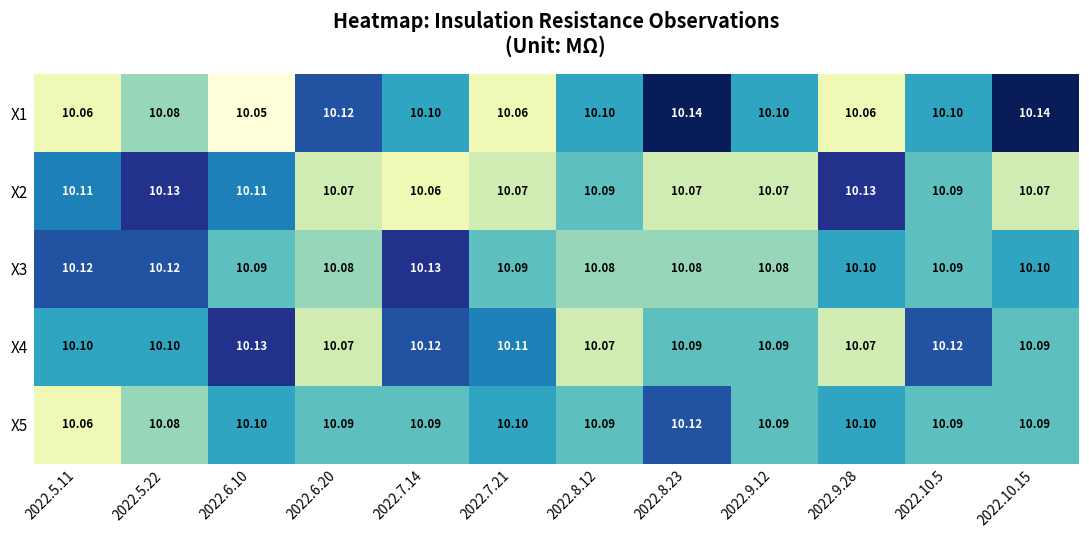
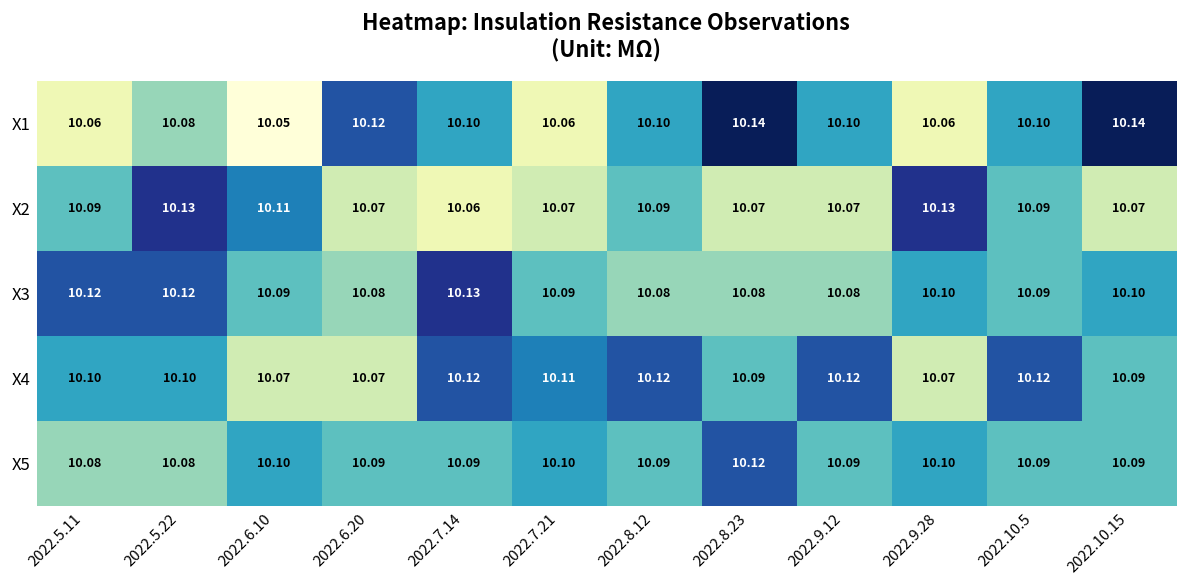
X2, 2022.5.11: 10.11 -> 10.09
X4, 2022.6.10: 10.13 -> 10.07
X4, 2022.8.12: 10.07 -> 10.12
X4, 2022.9.12: 10.09 -> 10.12
X5, 2022.5.11: 10.06 -> 10.08
